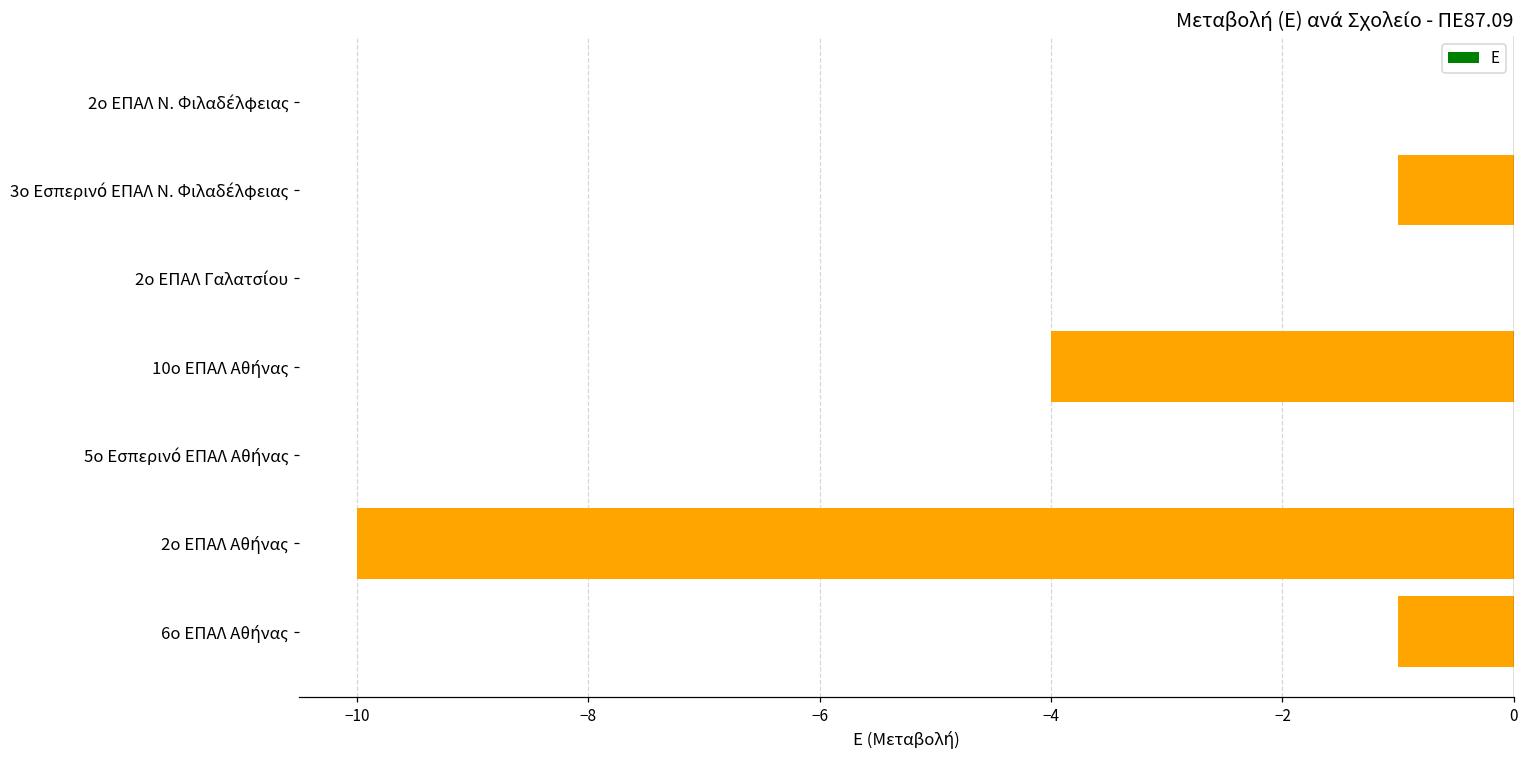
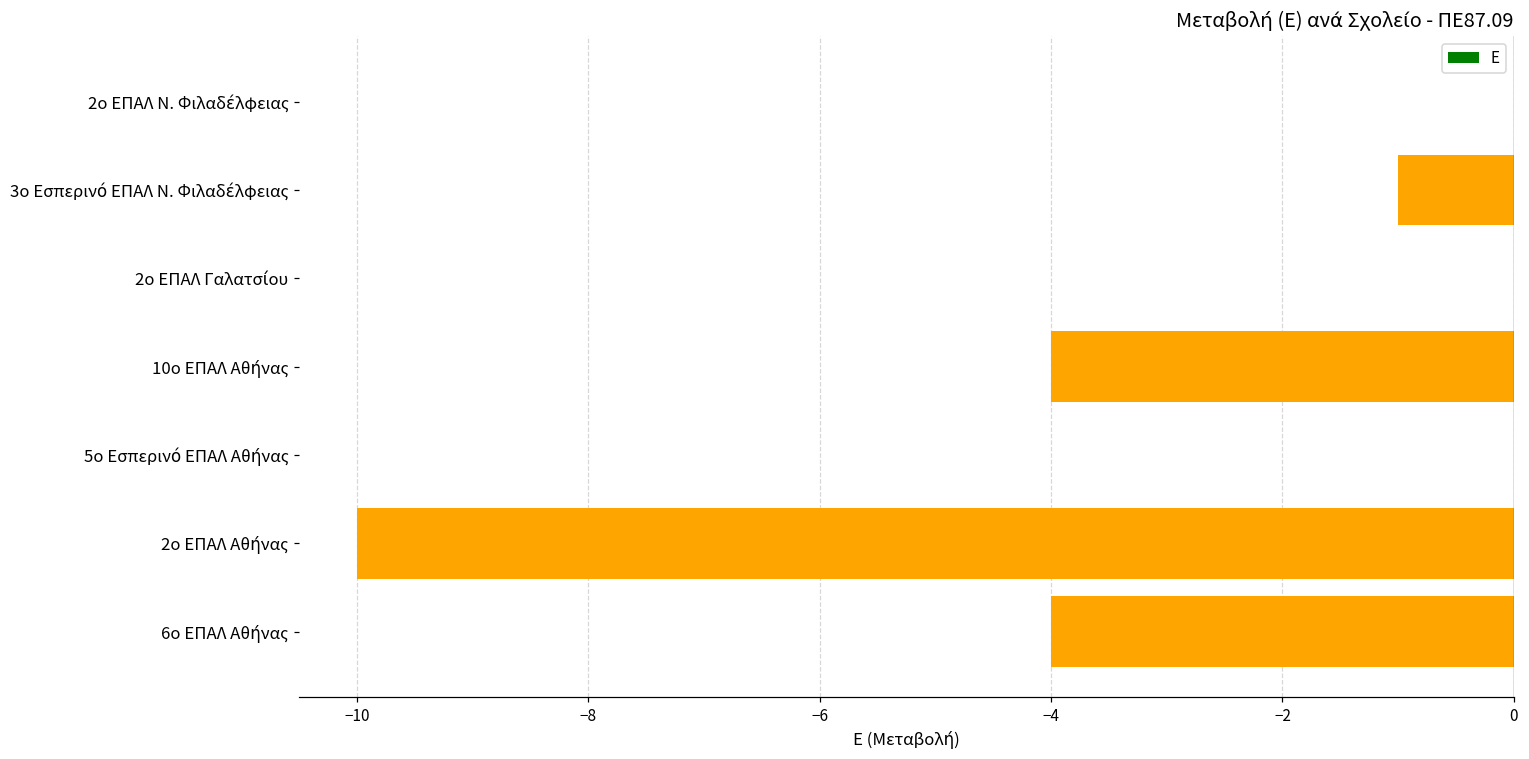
6ο ΕΠΑΛ Αθήνας: -1 -> -4
